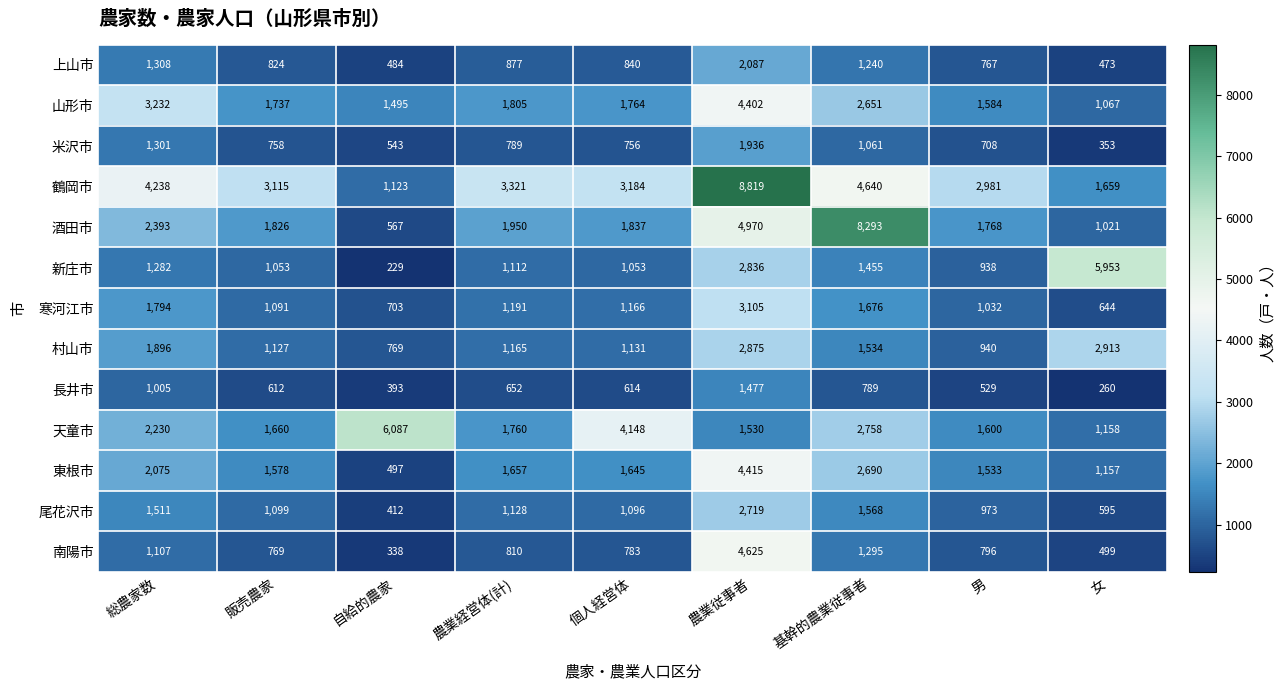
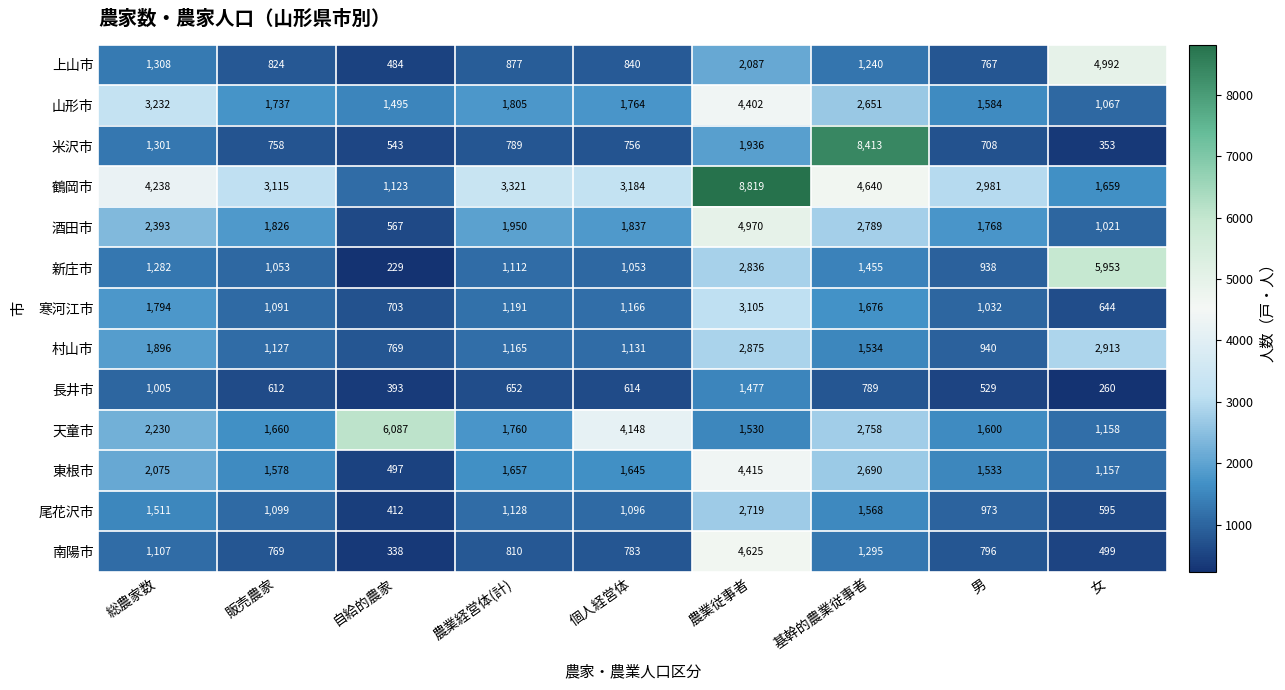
上山市, 女: 473 -> 4,992
米沢市, 基幹的農業従事者: 1,061 -> 8,413
酒田市, 基幹的農業従事者: 8,293 -> 2,789
